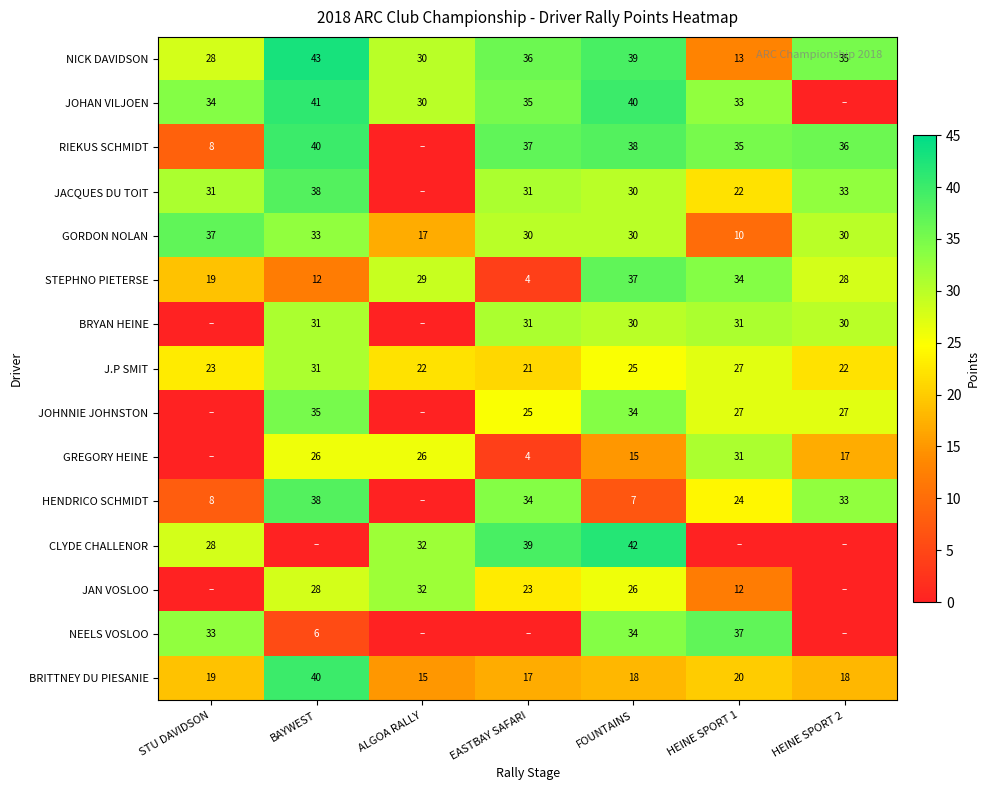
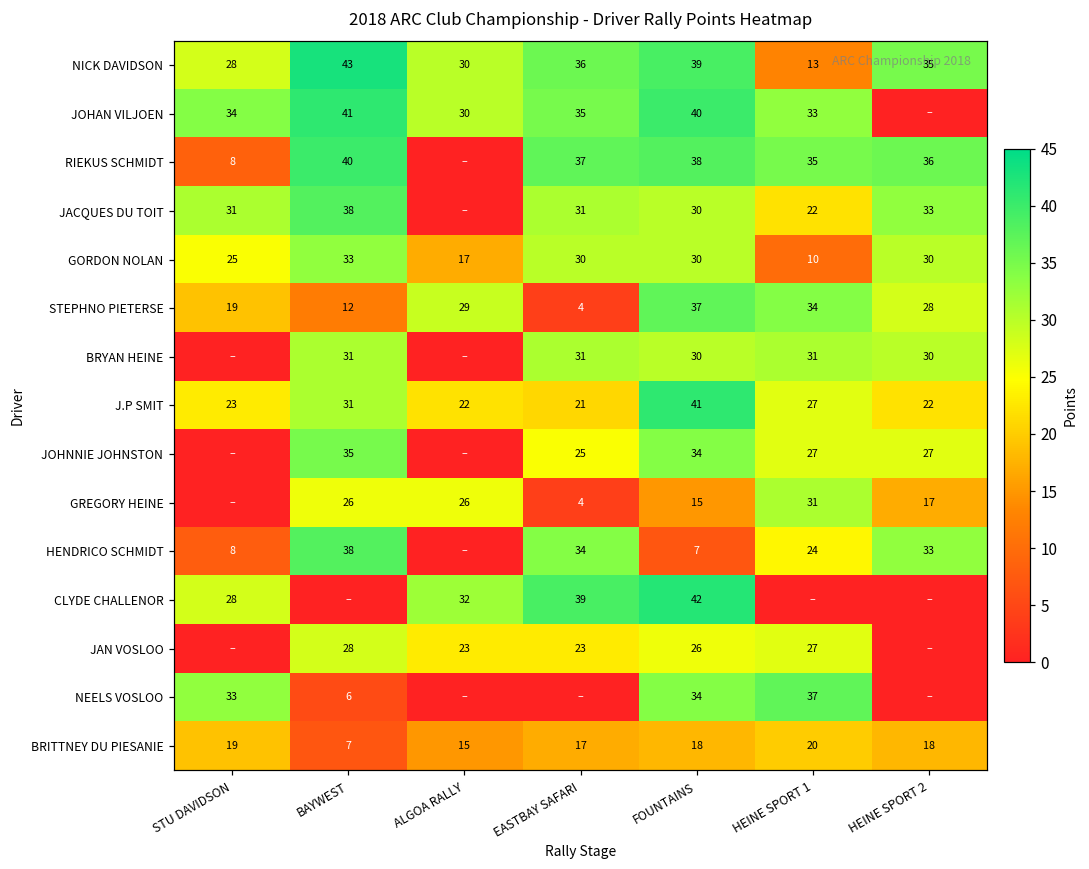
GORDON NOLAN, STU DAVIDSON: 37 -> 25
J.P SMIT, FOUNTAINS: 25 -> 41
JAN VOSLOO, ALGOA RALLY: 32 -> 23
JAN VOSLOO, HEINE SPORT 1: 12 -> 27
BRITTNEY DU PIESANIE, BAYWEST: 40 -> 7
